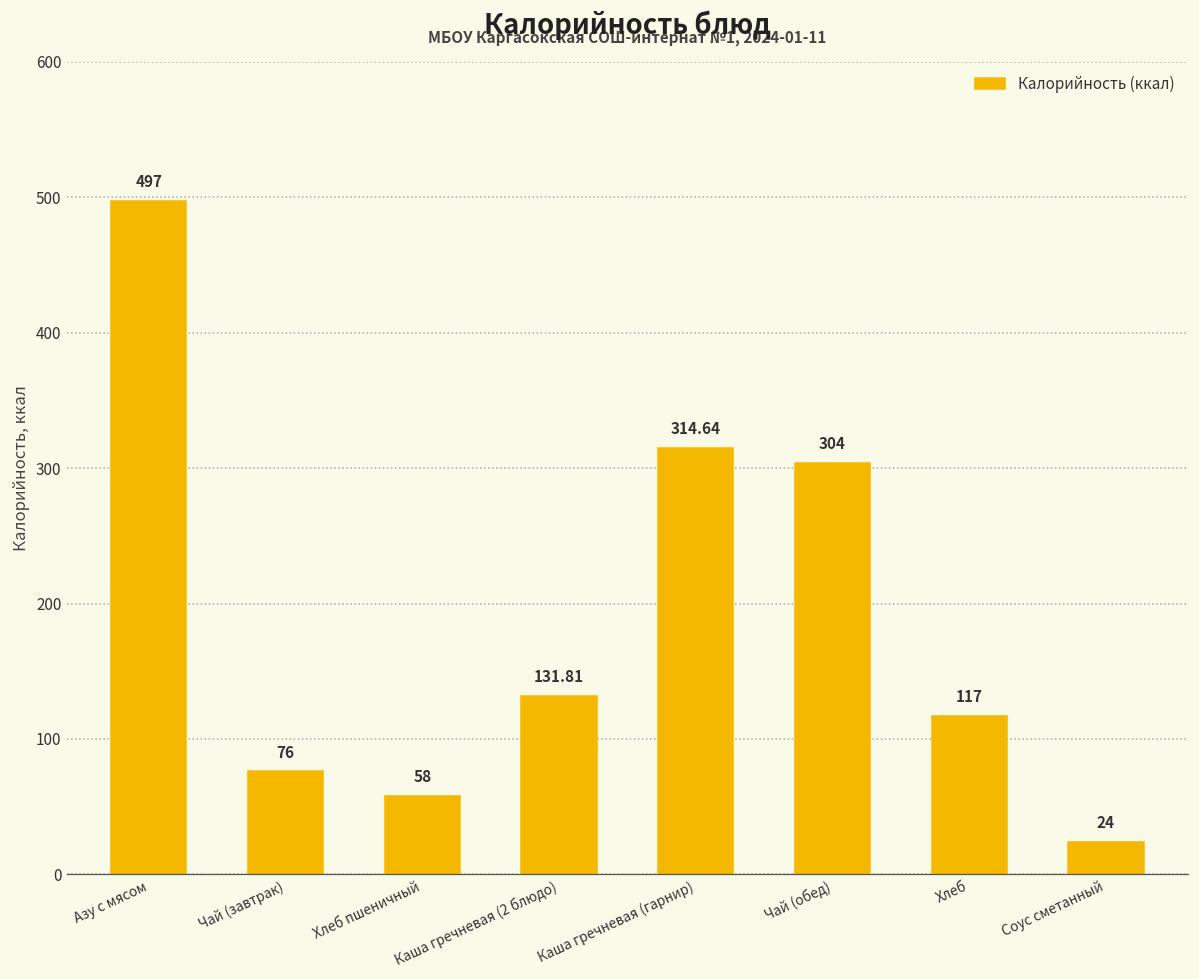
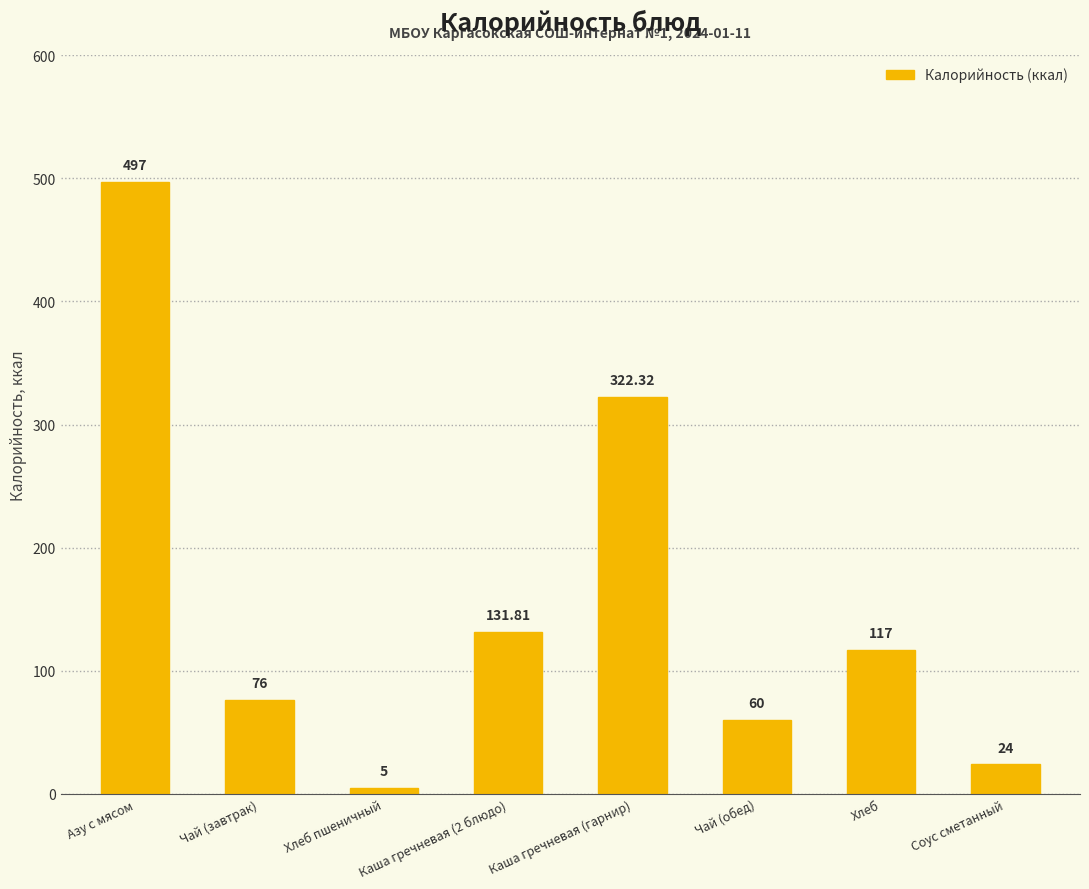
Хлеб пшеничный: 58 -> 5
Каша гречневая (гарнир): 314.64 -> 322.32
Чай (обед): 304 -> 60
